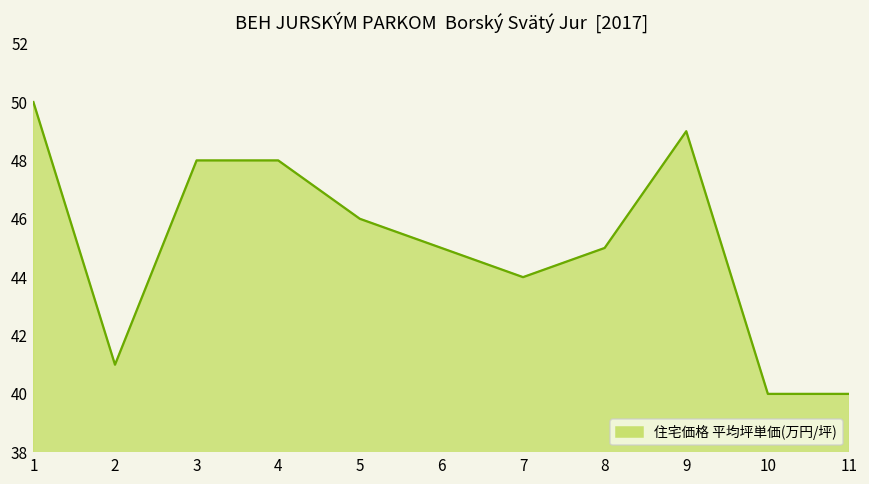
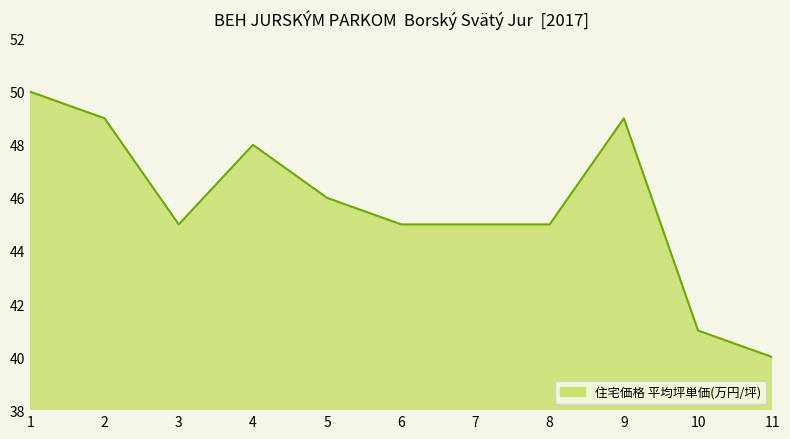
2: 41 -> 49
3: 48 -> 45
7: 44 -> 45
10: 40 -> 41
